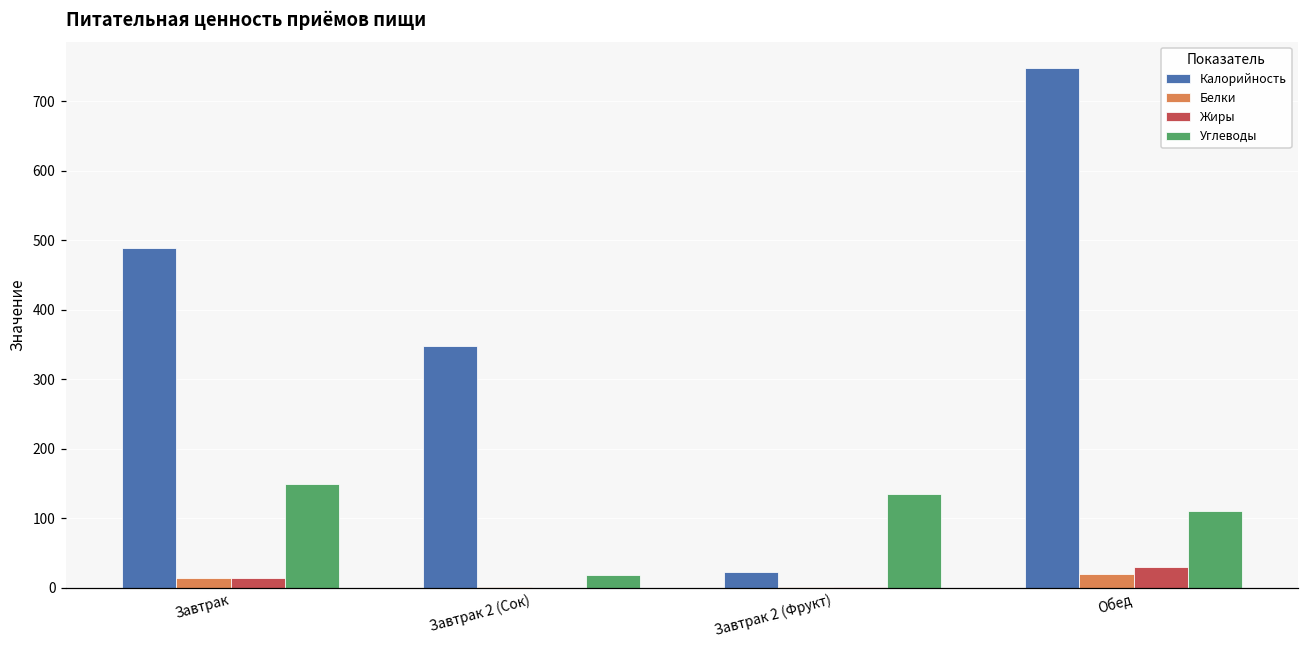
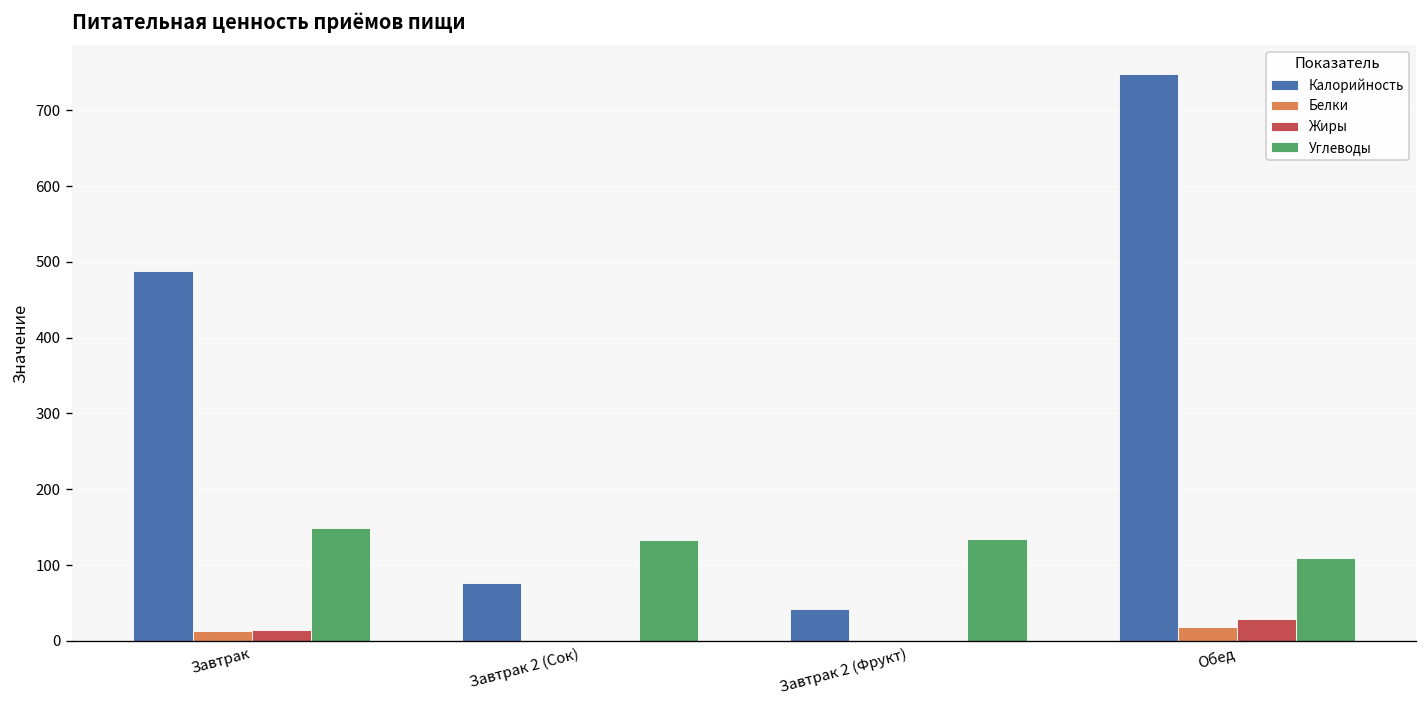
Калорийность, Завтрак 2 (Сок): 350 -> 80
Углеводы, Завтрак 2 (Сок): 20 -> 130
Калорийность, Завтрак 2 (Фрукт): 20 -> 40
